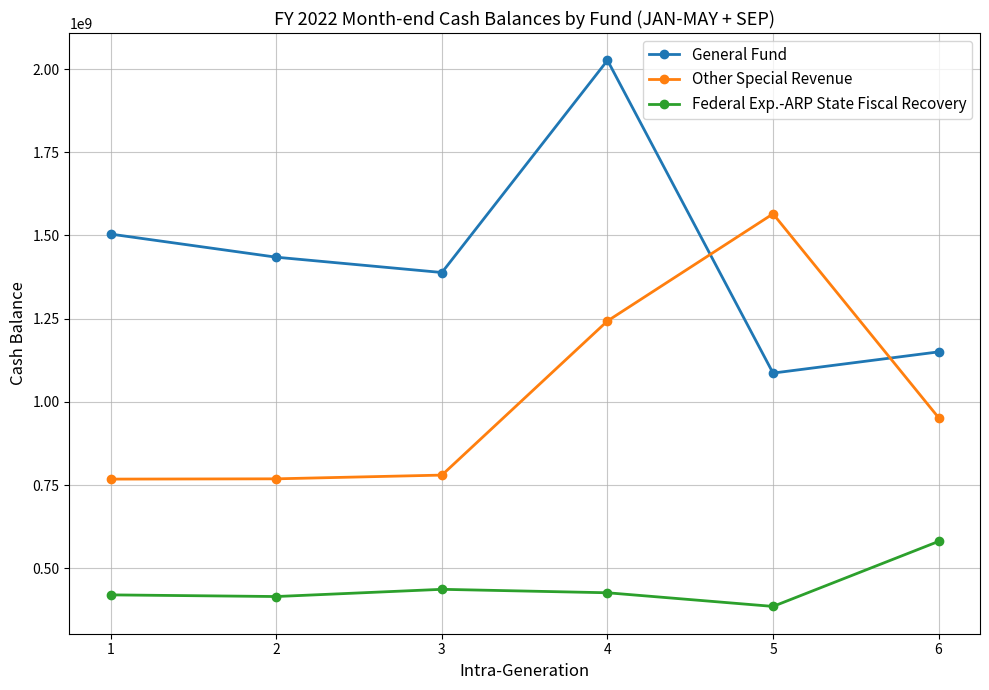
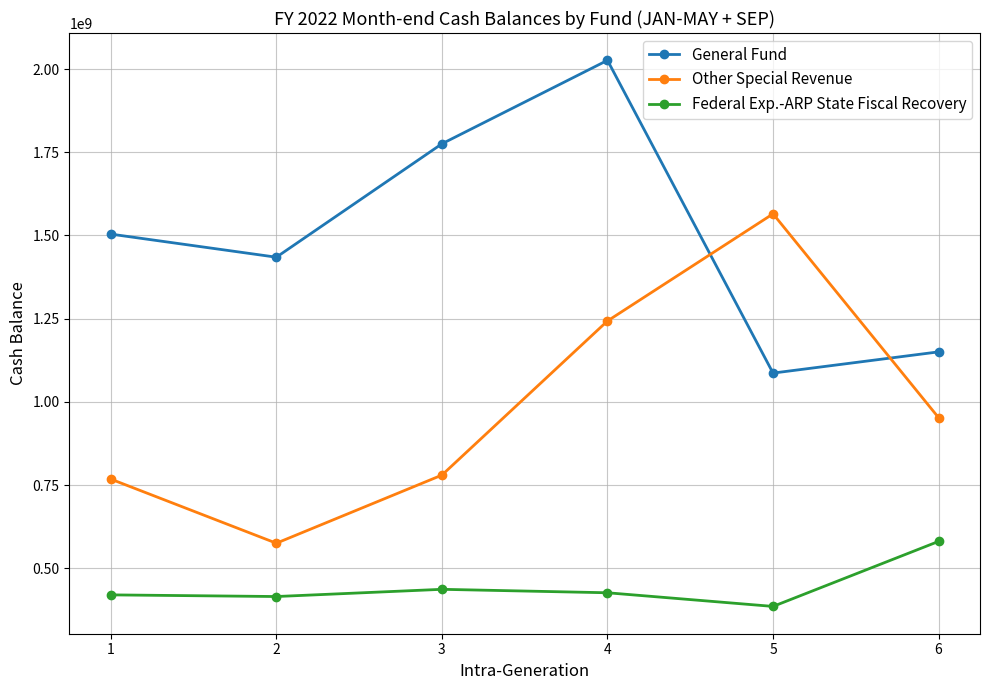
Other Special Revenue, 2: 770000000 -> 580000000
General Fund, 3: 1390000000 -> 1780000000
